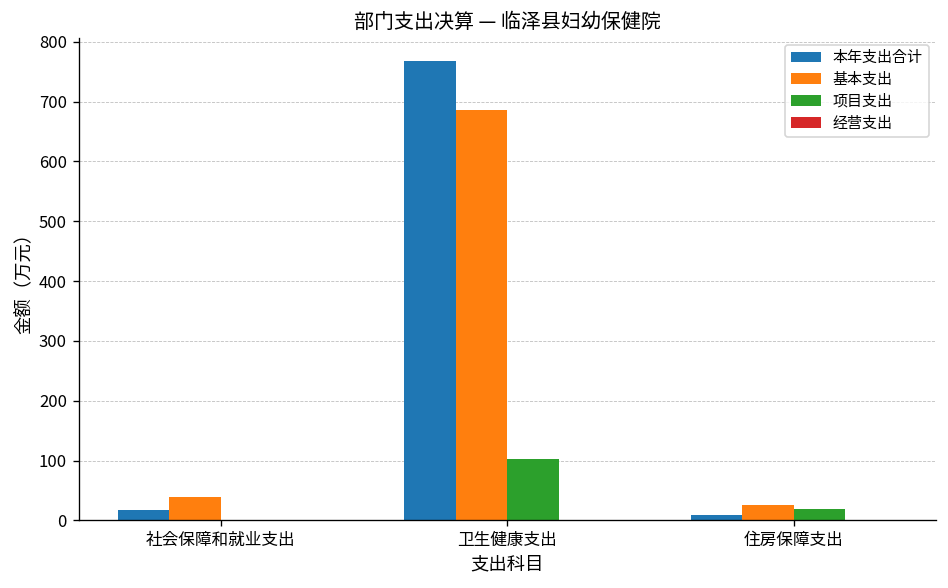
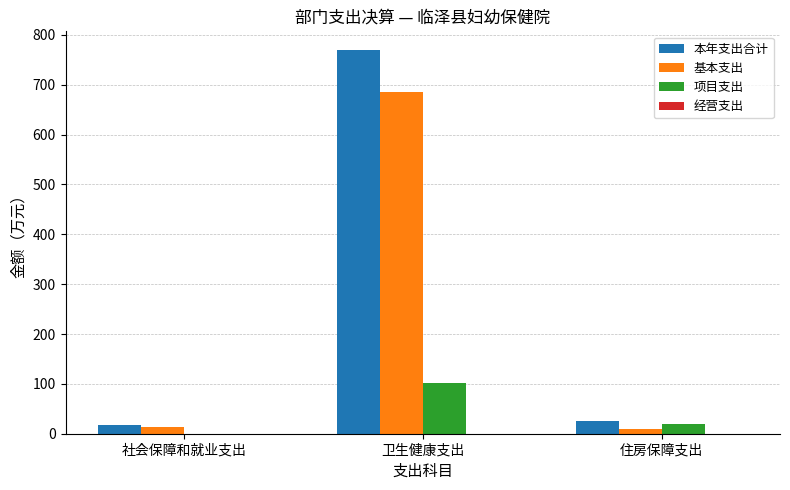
基本支出, 社会保障和就业支出: 40 -> 10
本年支出合计, 住房保障支出: 10 -> 30
基本支出, 住房保障支出: 30 -> 10
